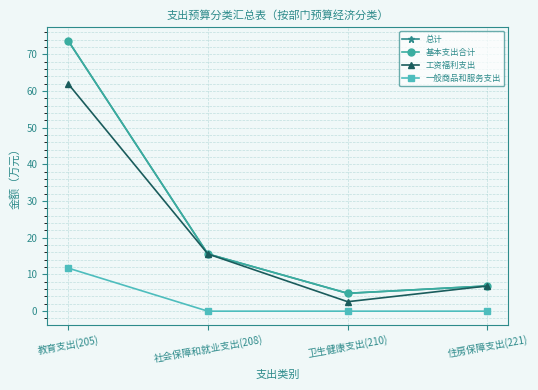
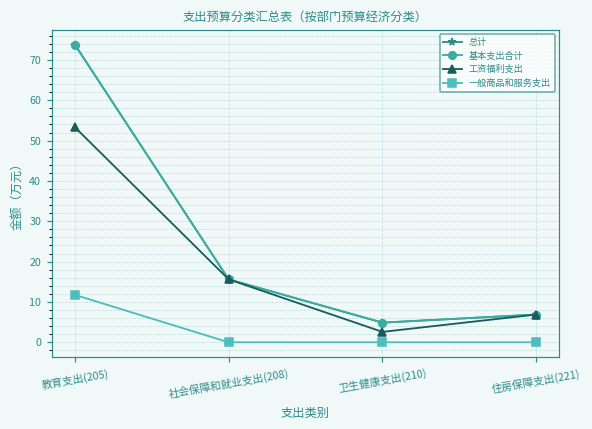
工资福利支出, 教育支出(205): 62 -> 53
